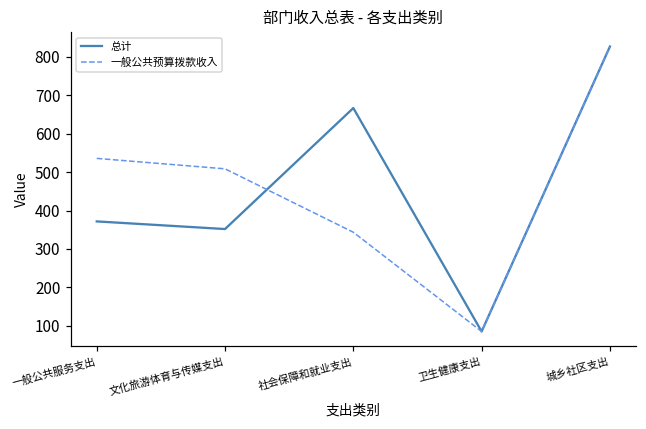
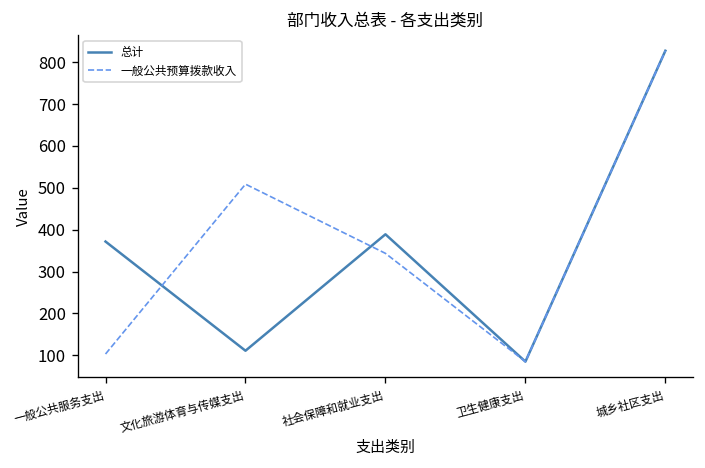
一般公共预算拨款收入, 一般公共服务支出: 540 -> 100
总计, 文化旅游体育与传媒支出: 350 -> 110
总计, 社会保障和就业支出: 670 -> 390
